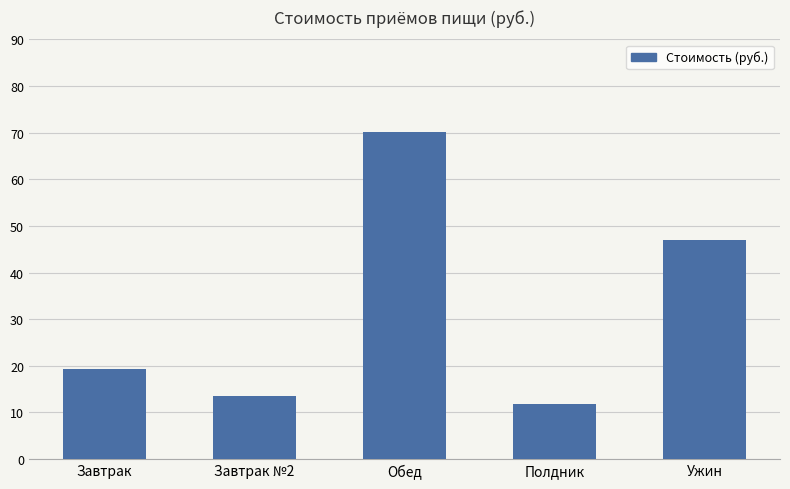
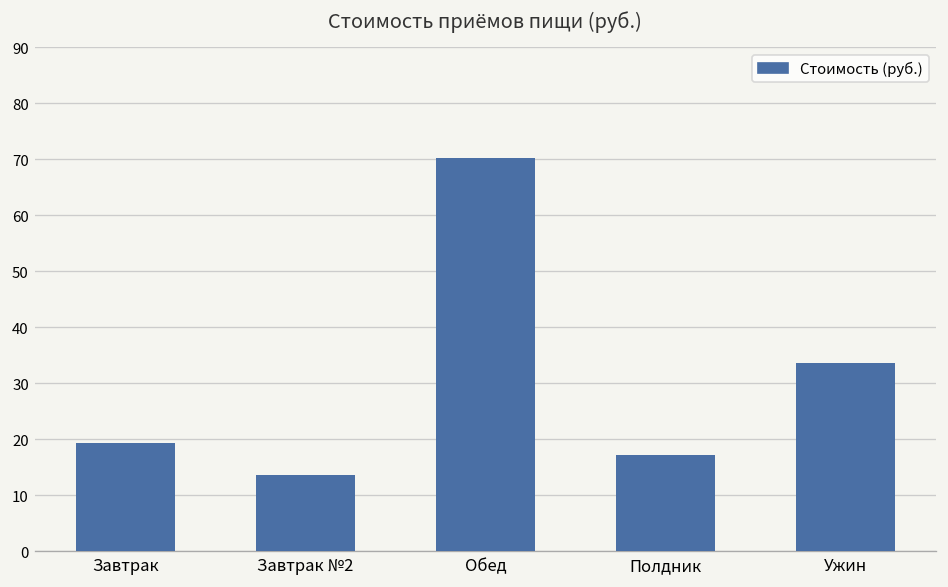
Полдник: 12 -> 17
Ужин: 47 -> 34
